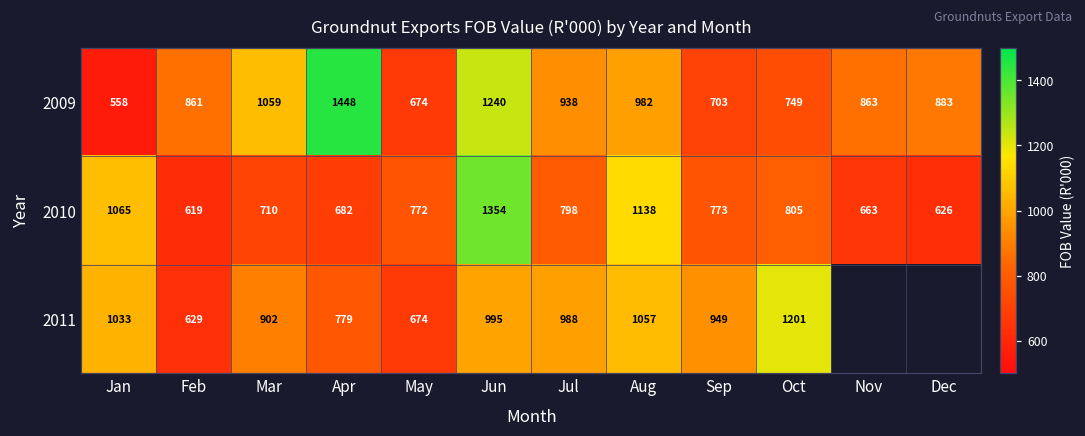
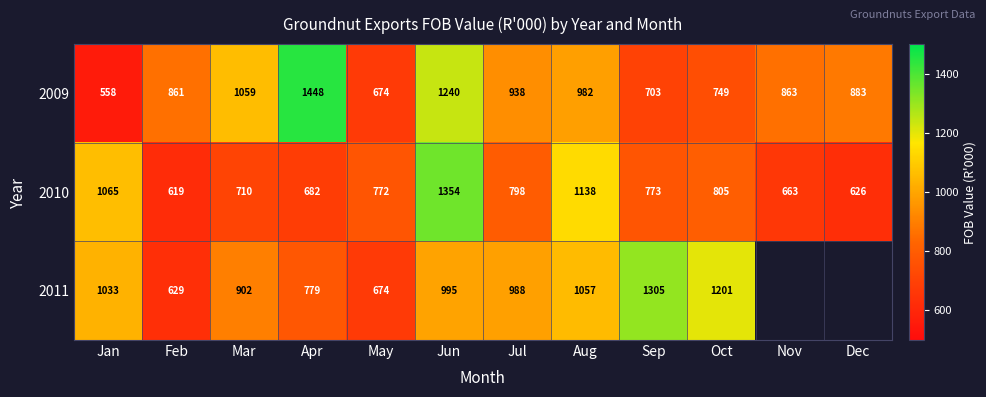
2011, Sep: 949 -> 1305
